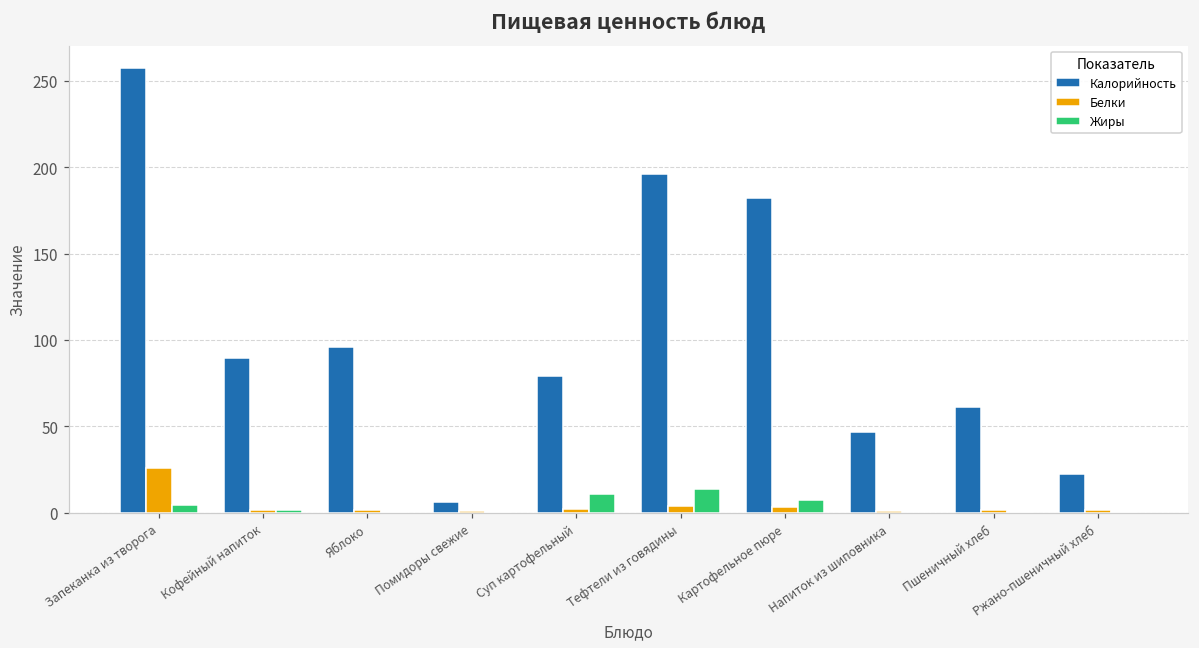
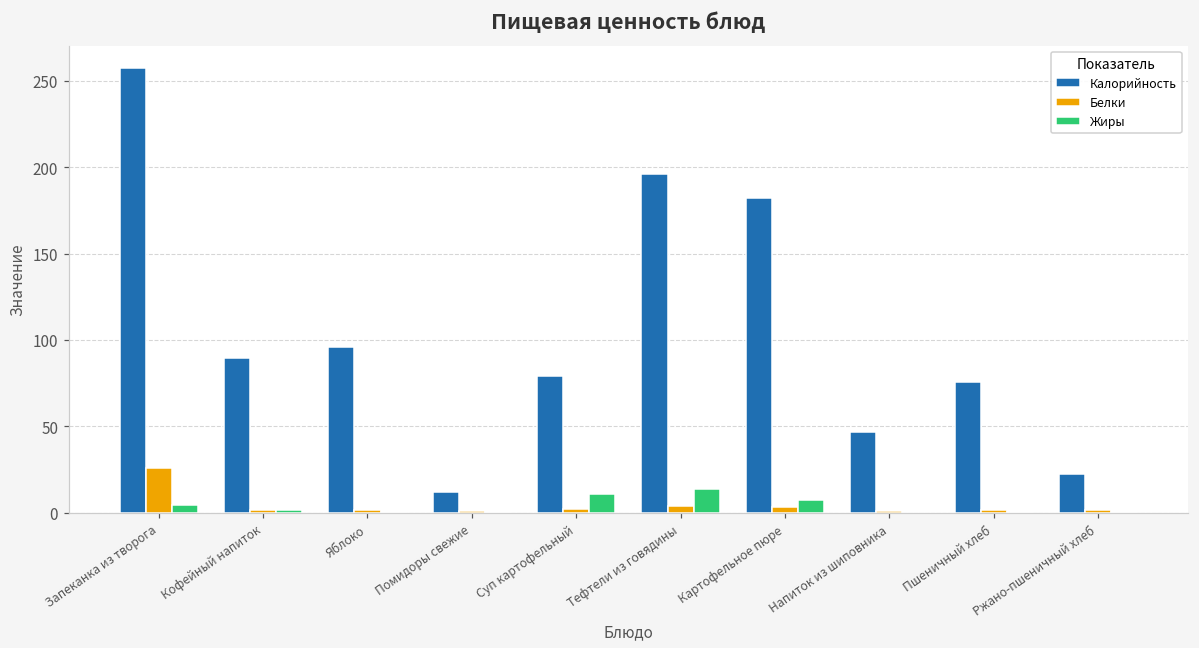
Калорийность, Помидоры свежие: 6 -> 12
Калорийность, Пшеничный хлеб: 61 -> 76
